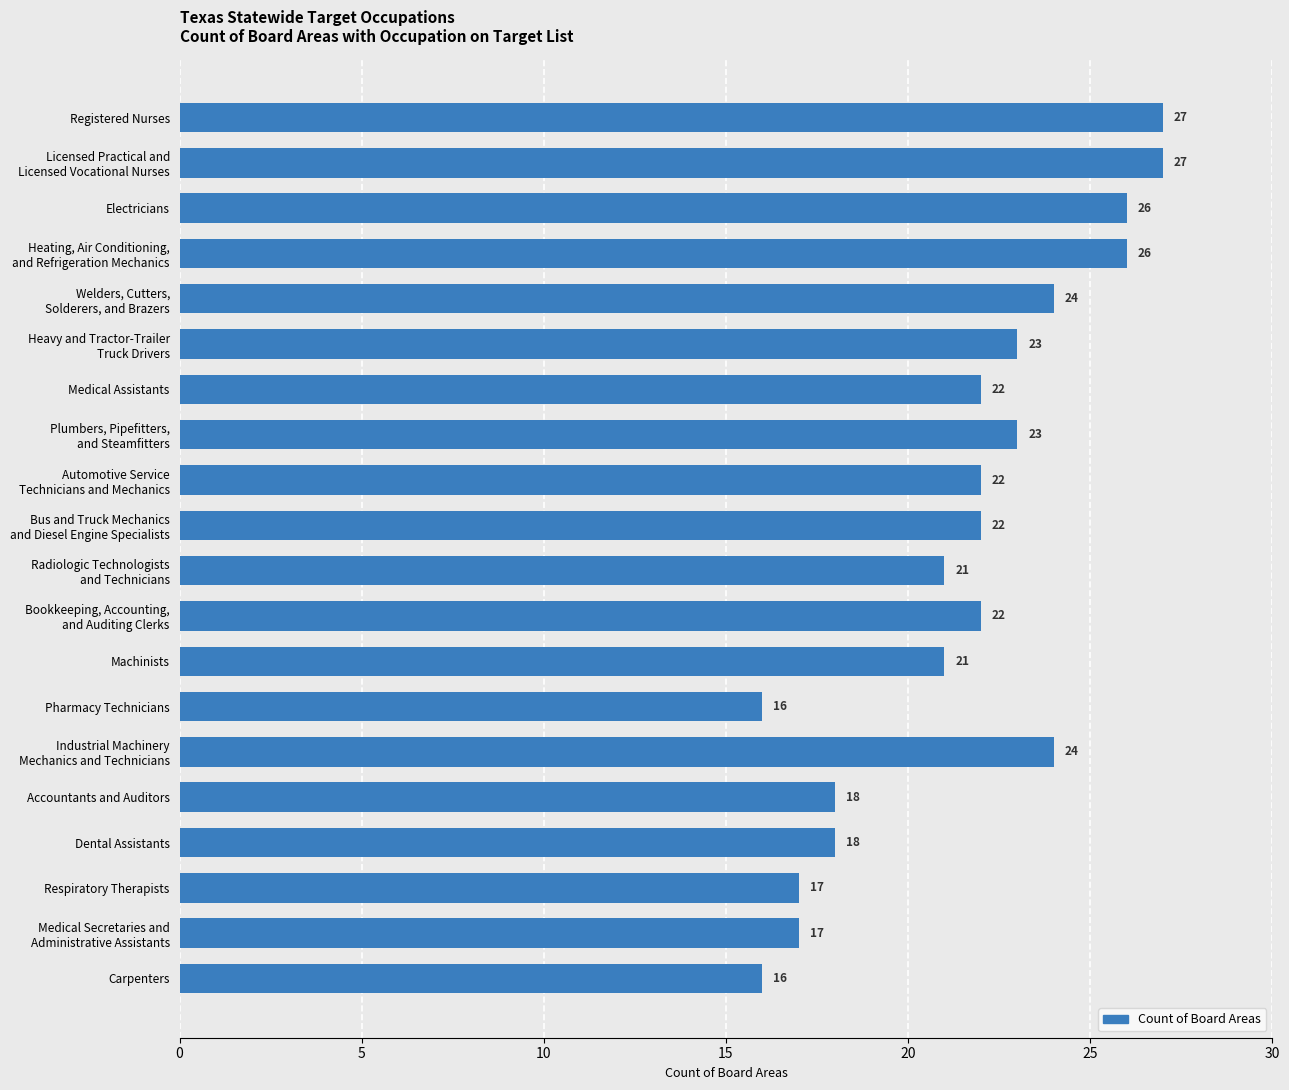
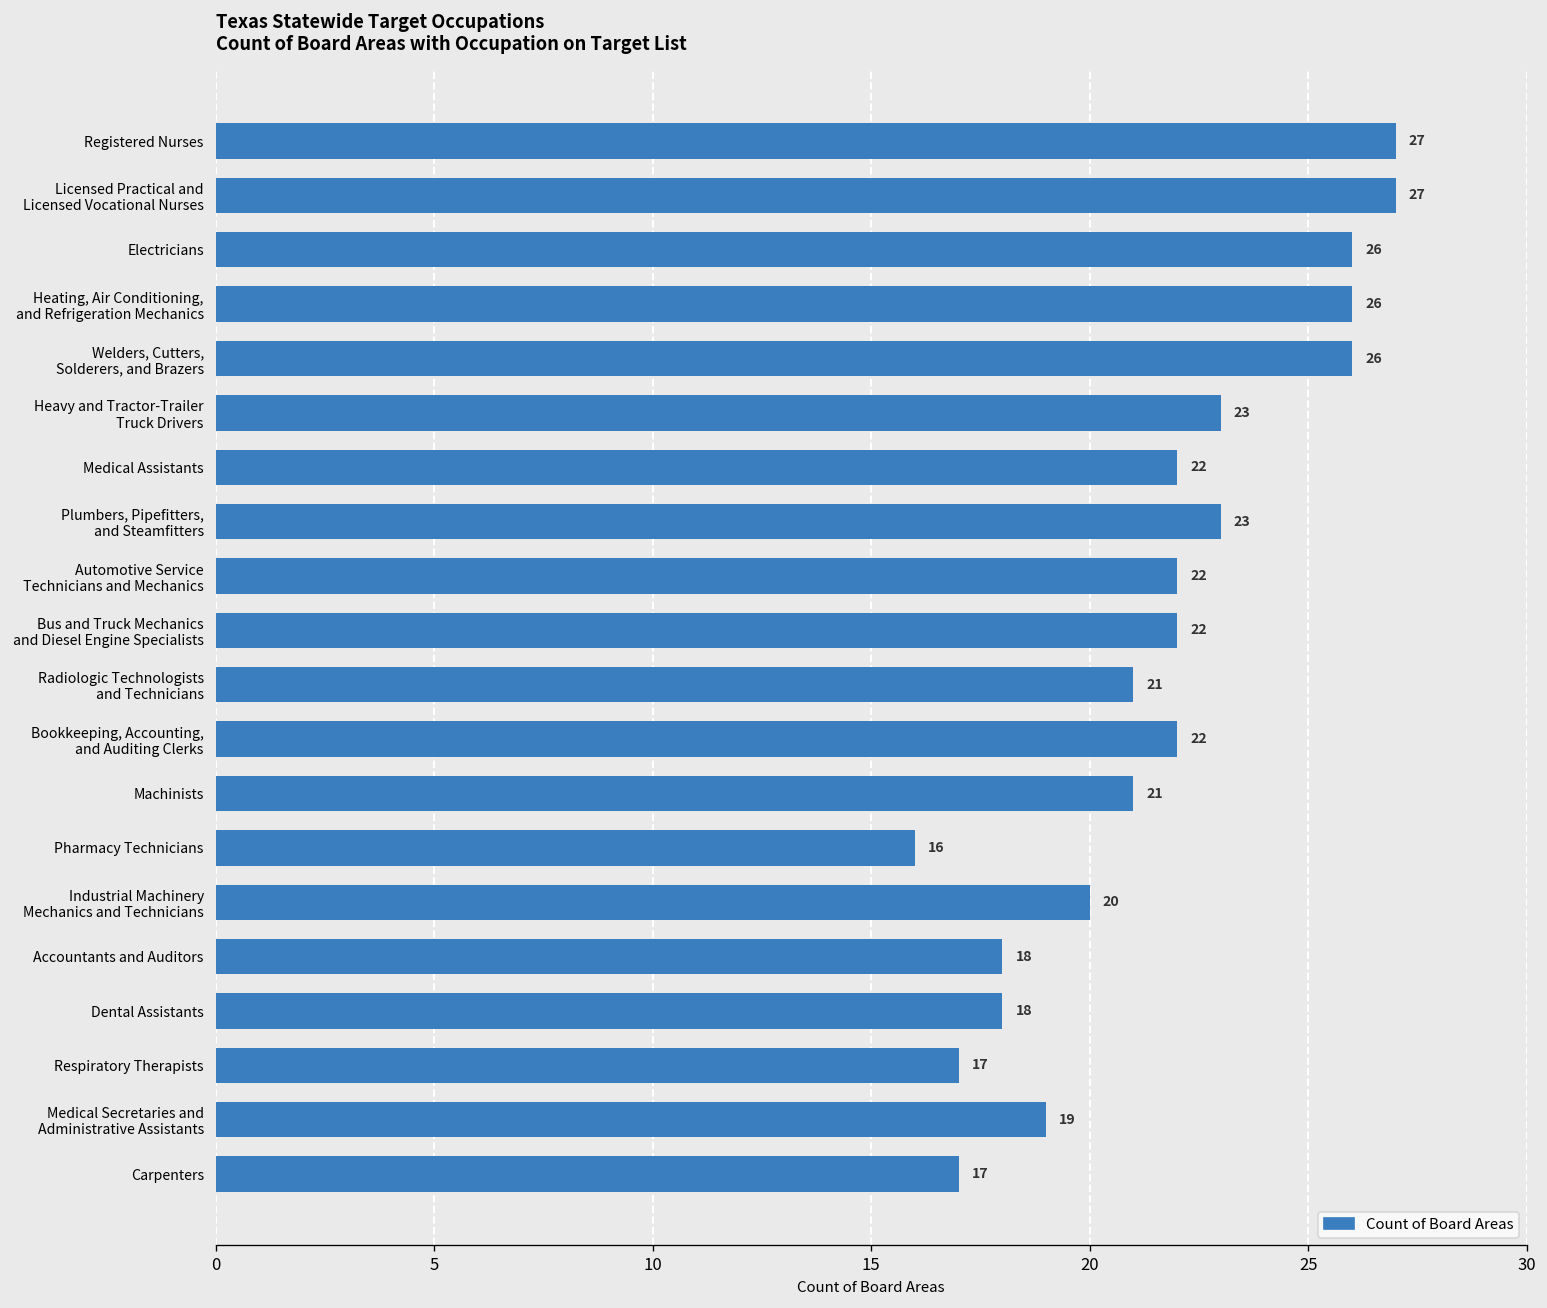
Welders, Cutters, Solderers, and Brazers: 24 -> 26
Industrial Machinery Mechanics and Technicians: 24 -> 20
Medical Secretaries and Administrative Assistants: 17 -> 19
Carpenters: 16 -> 17
